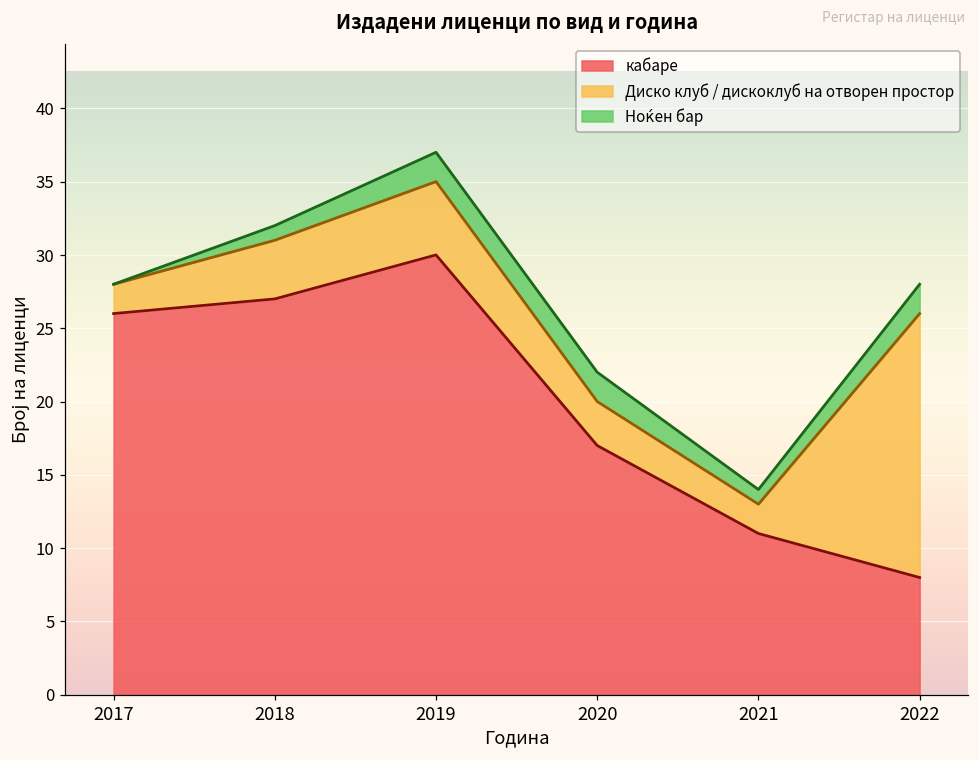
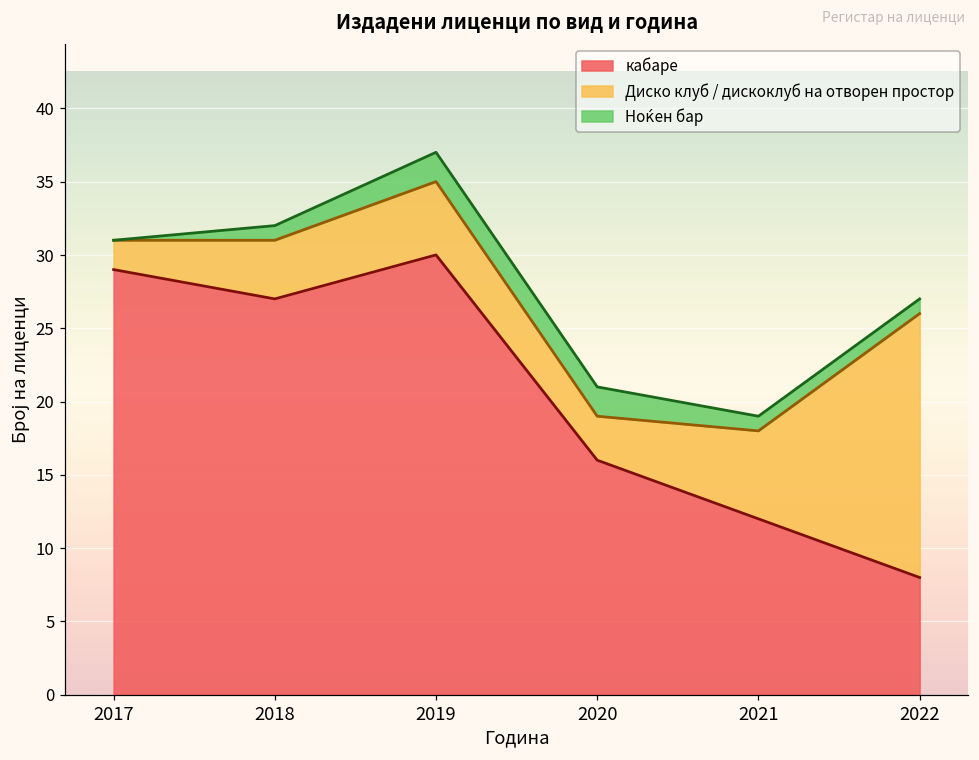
кабаре, 2017: 26 -> 29
кабаре, 2020: 17 -> 16
кабаре, 2021: 11 -> 12
Диско клуб / дискоклуб на отворен простор, 2021: 2 -> 6
Ноќен бар, 2022: 2 -> 1
